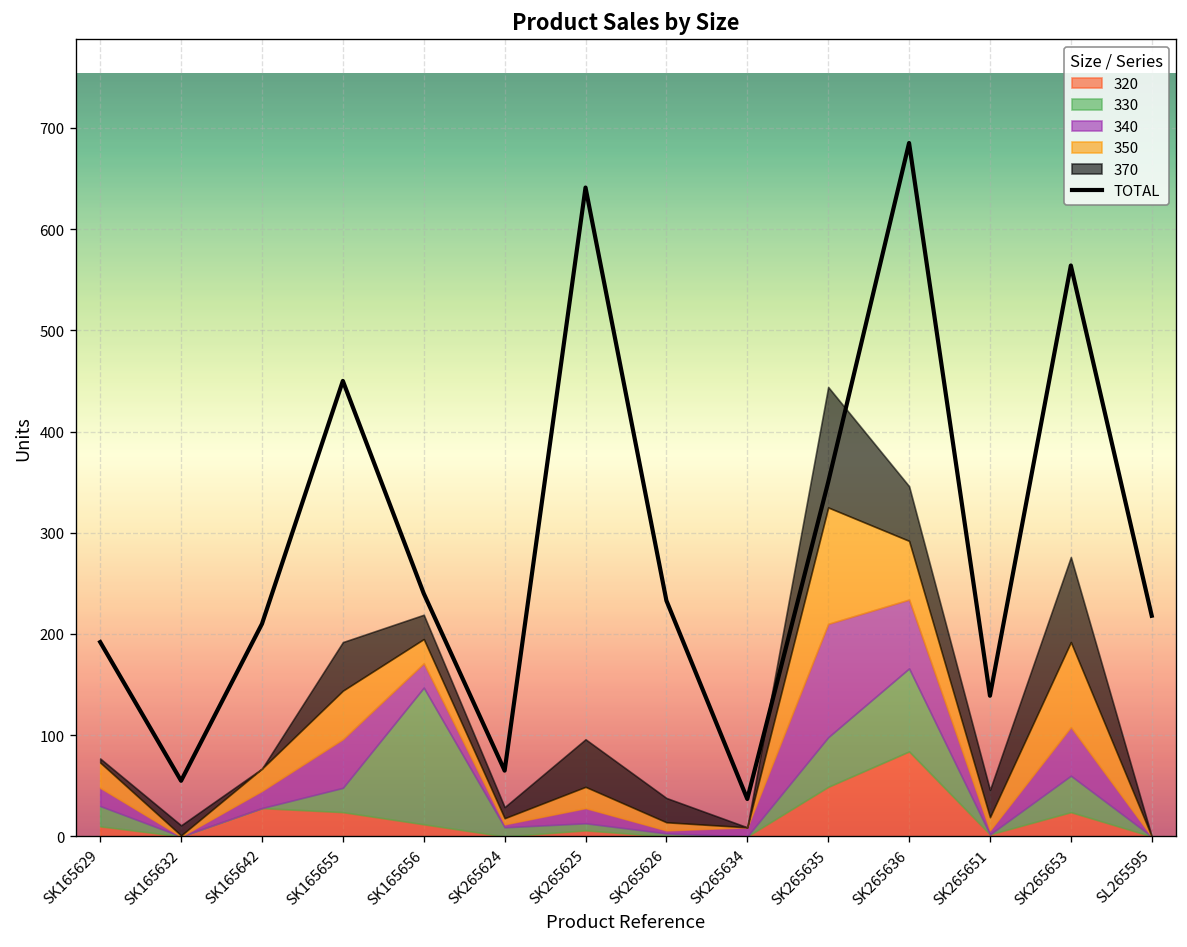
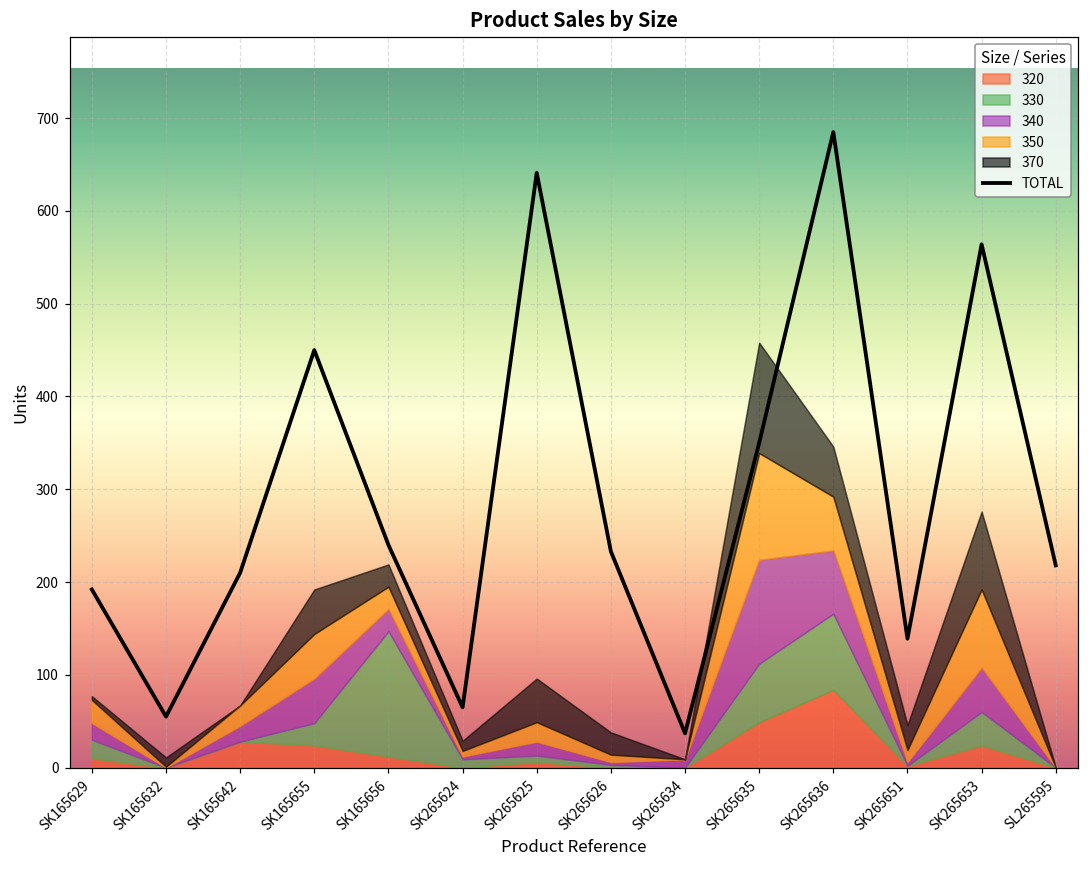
330, SK265635: 50 -> 60
